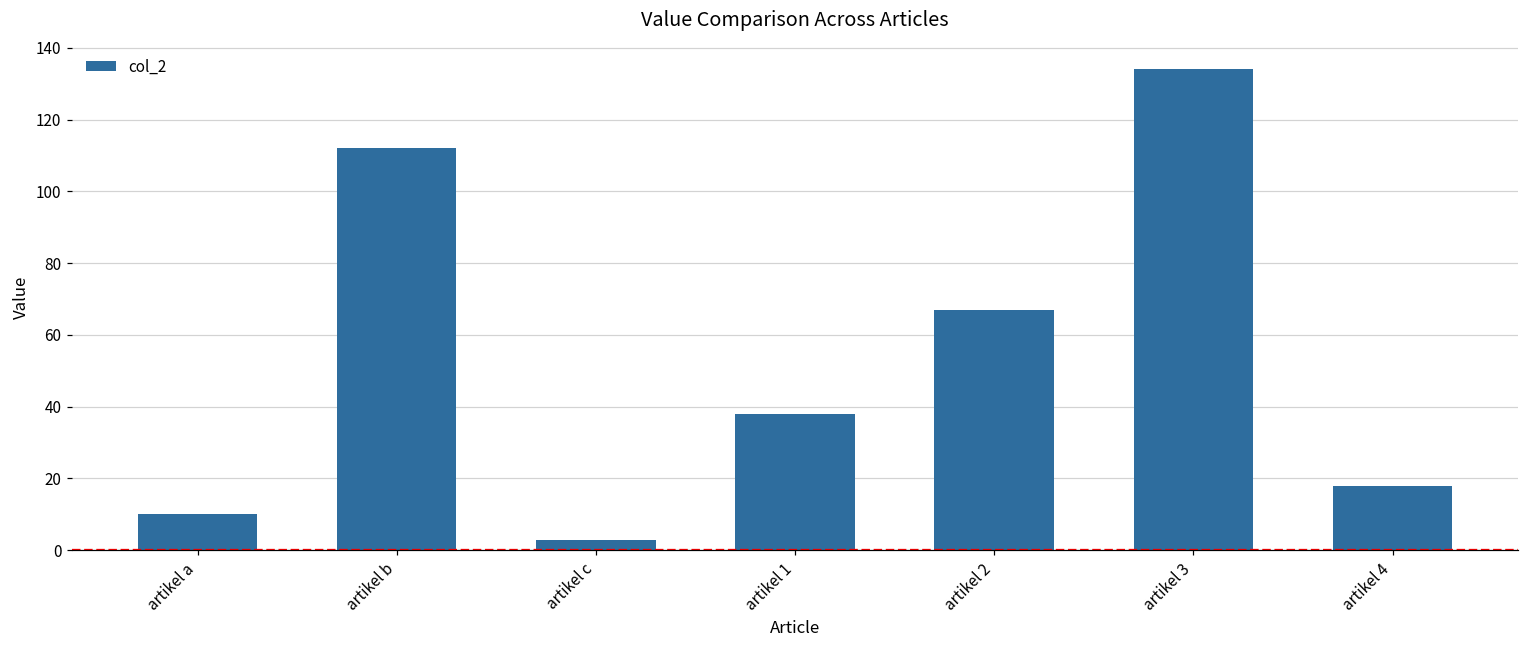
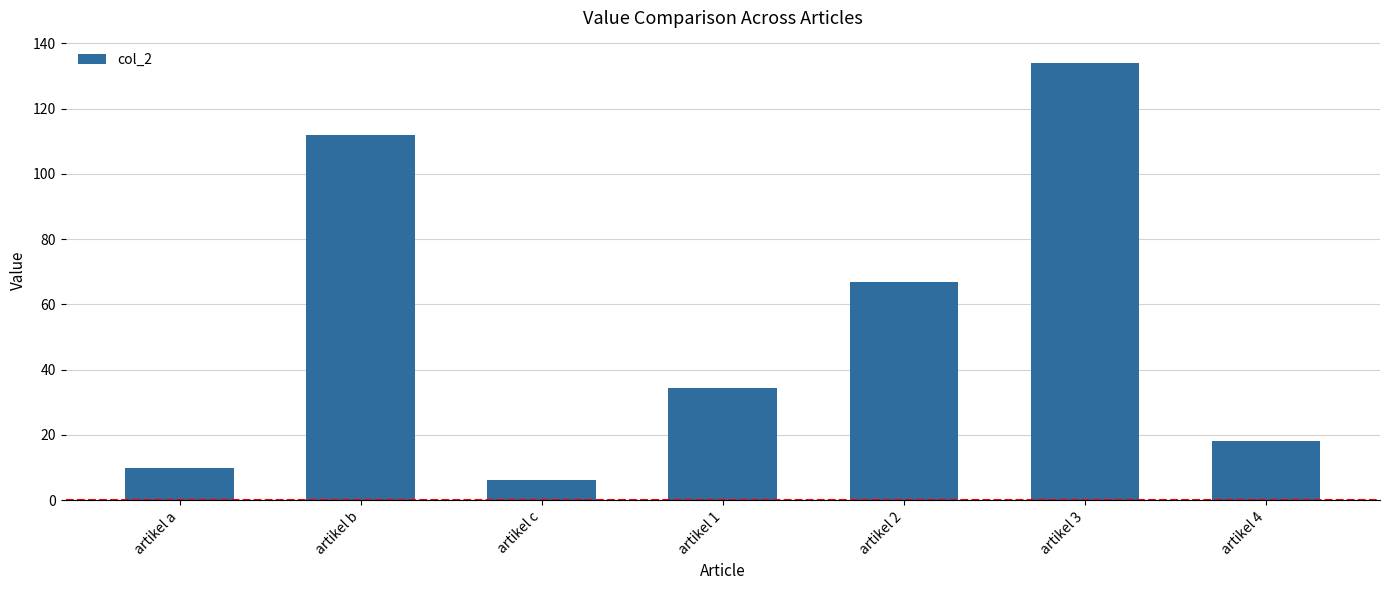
artikel c: 3 -> 6
artikel 1: 38 -> 34
